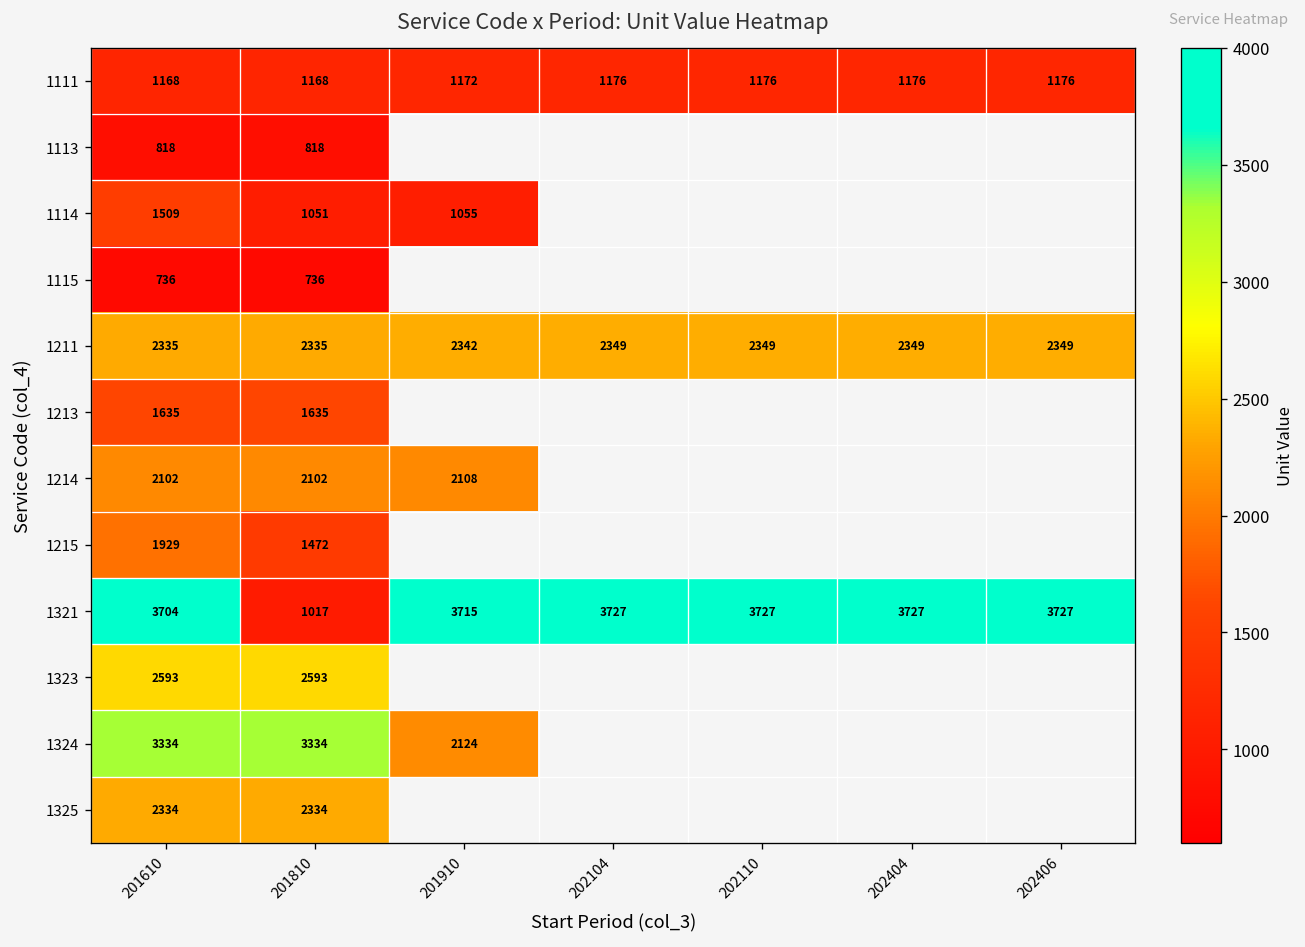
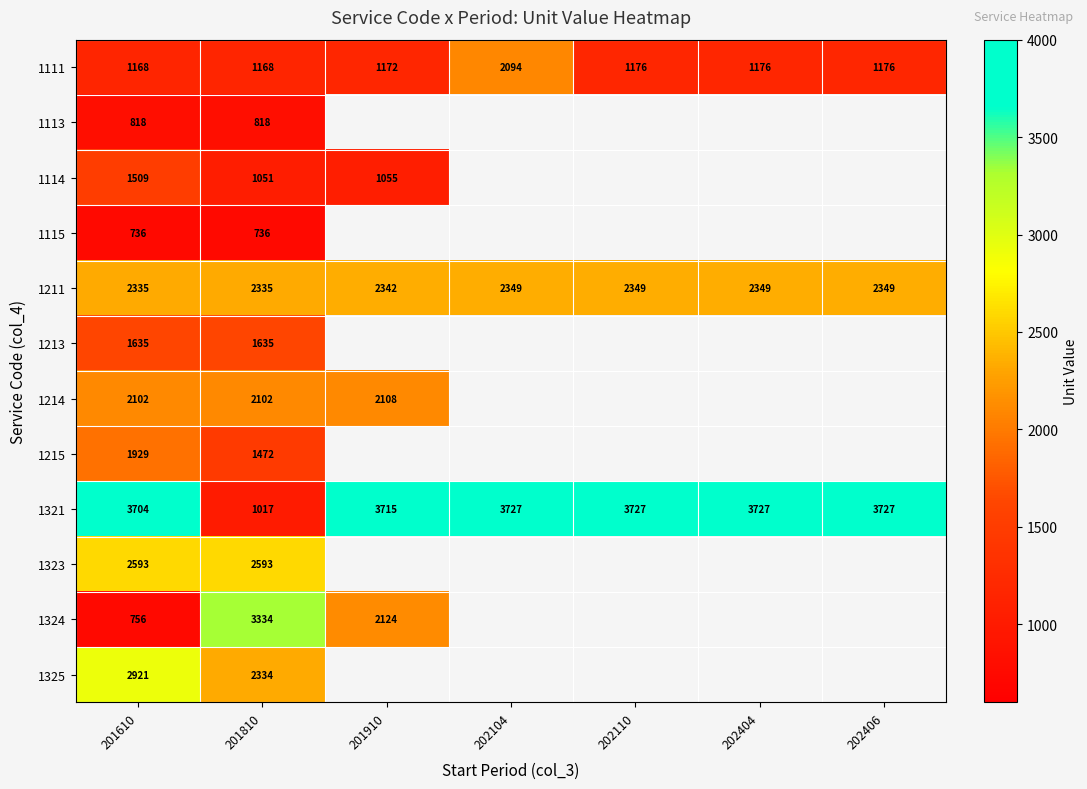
1111, 202104: 1176 -> 2094
1324, 201610: 3334 -> 756
1325, 201610: 2334 -> 2921
